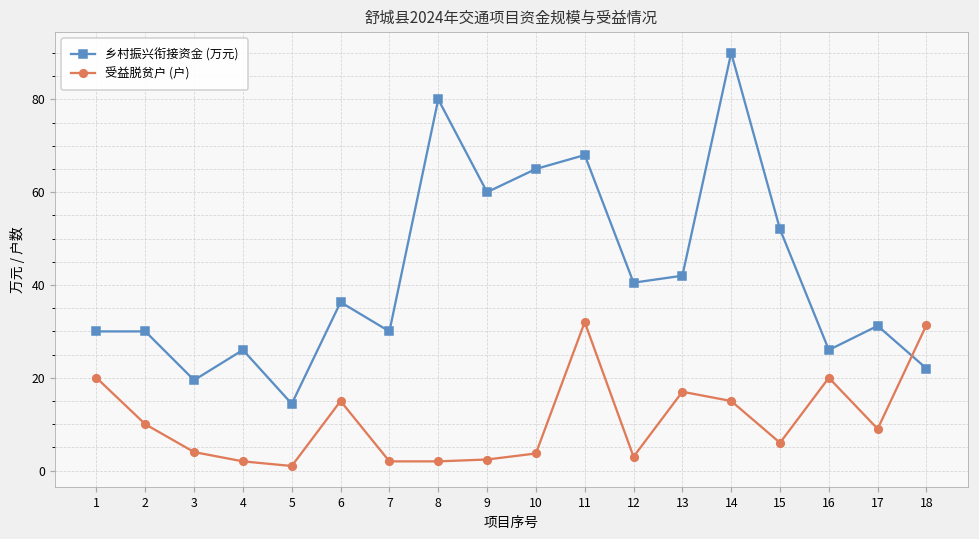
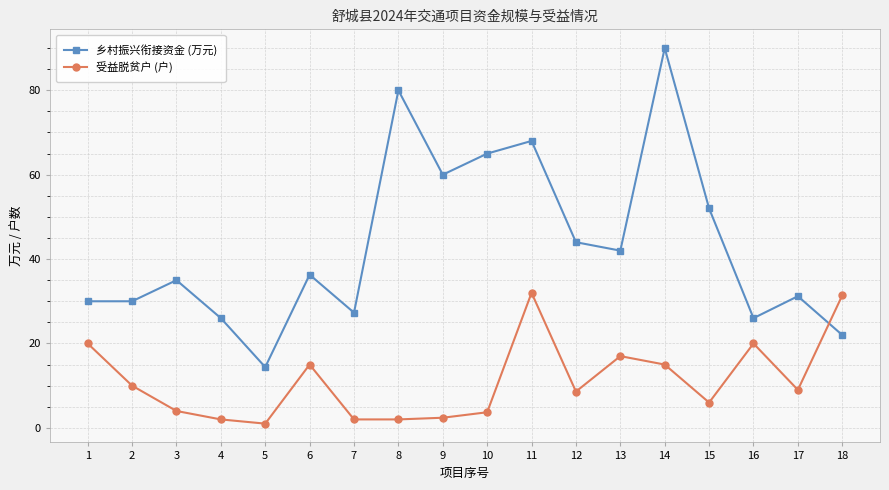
乡村振兴衔接资金 (万元), 3: 20 -> 35
乡村振兴衔接资金 (万元), 7: 30 -> 27
乡村振兴衔接资金 (万元), 12: 41 -> 44
受益脱贫户 (户), 12: 3 -> 9
